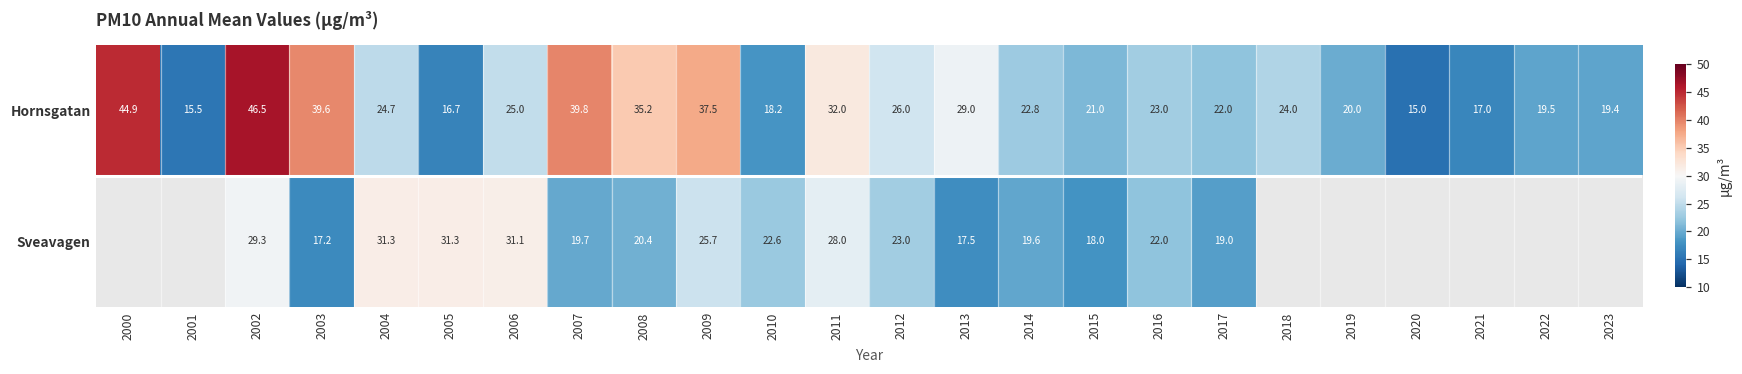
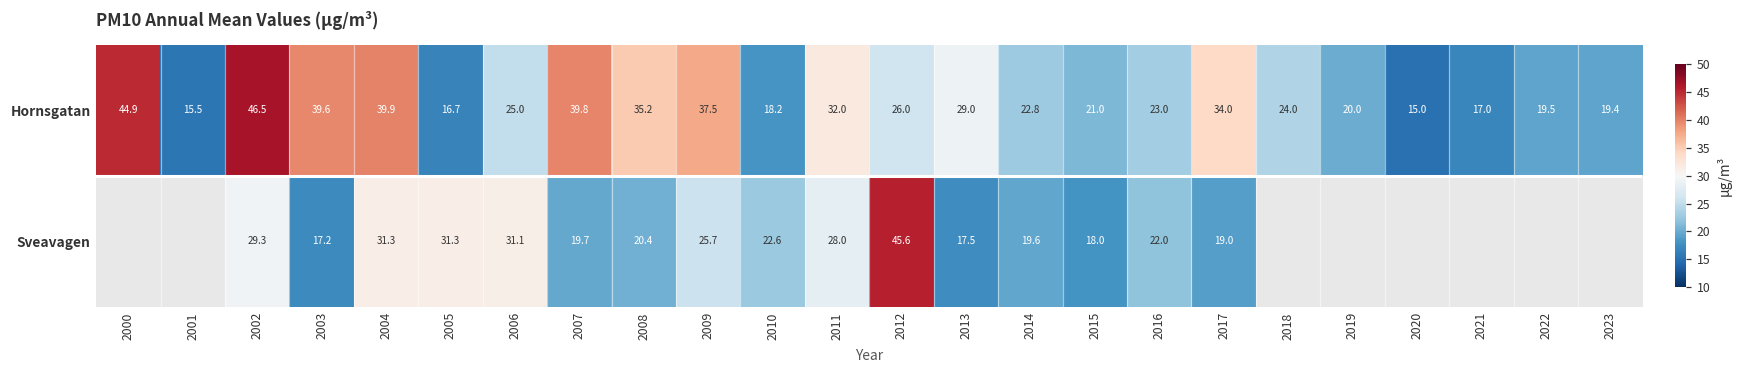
Hornsgatan, 2004: 24.7 -> 39.9
Hornsgatan, 2017: 22.0 -> 34.0
Sveavagen, 2012: 23.0 -> 45.6
